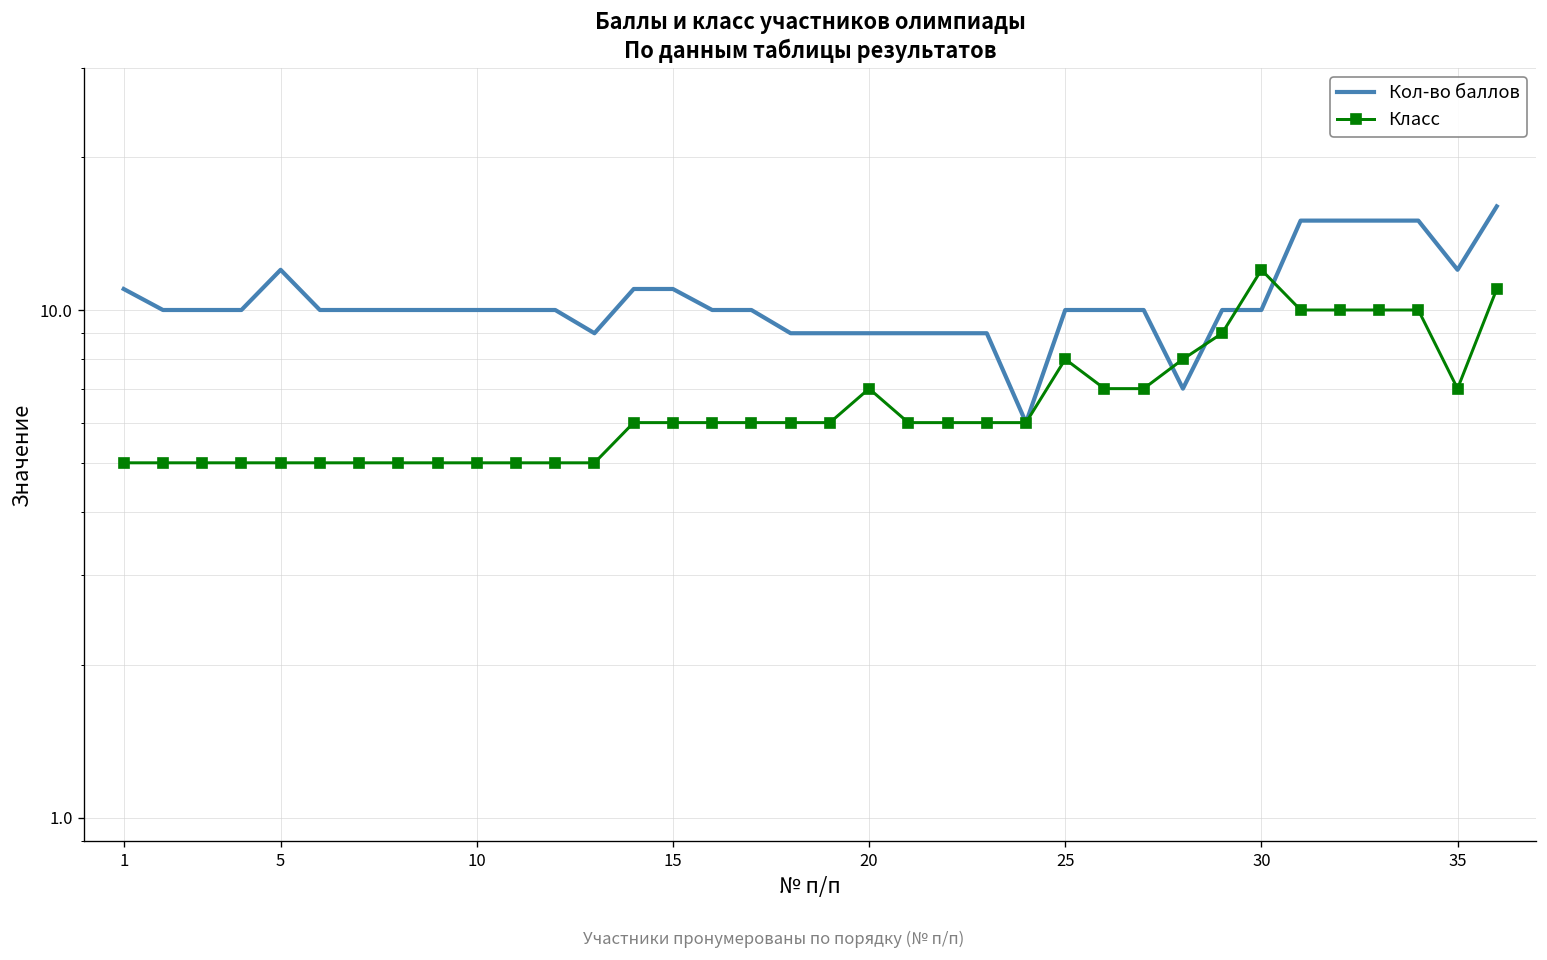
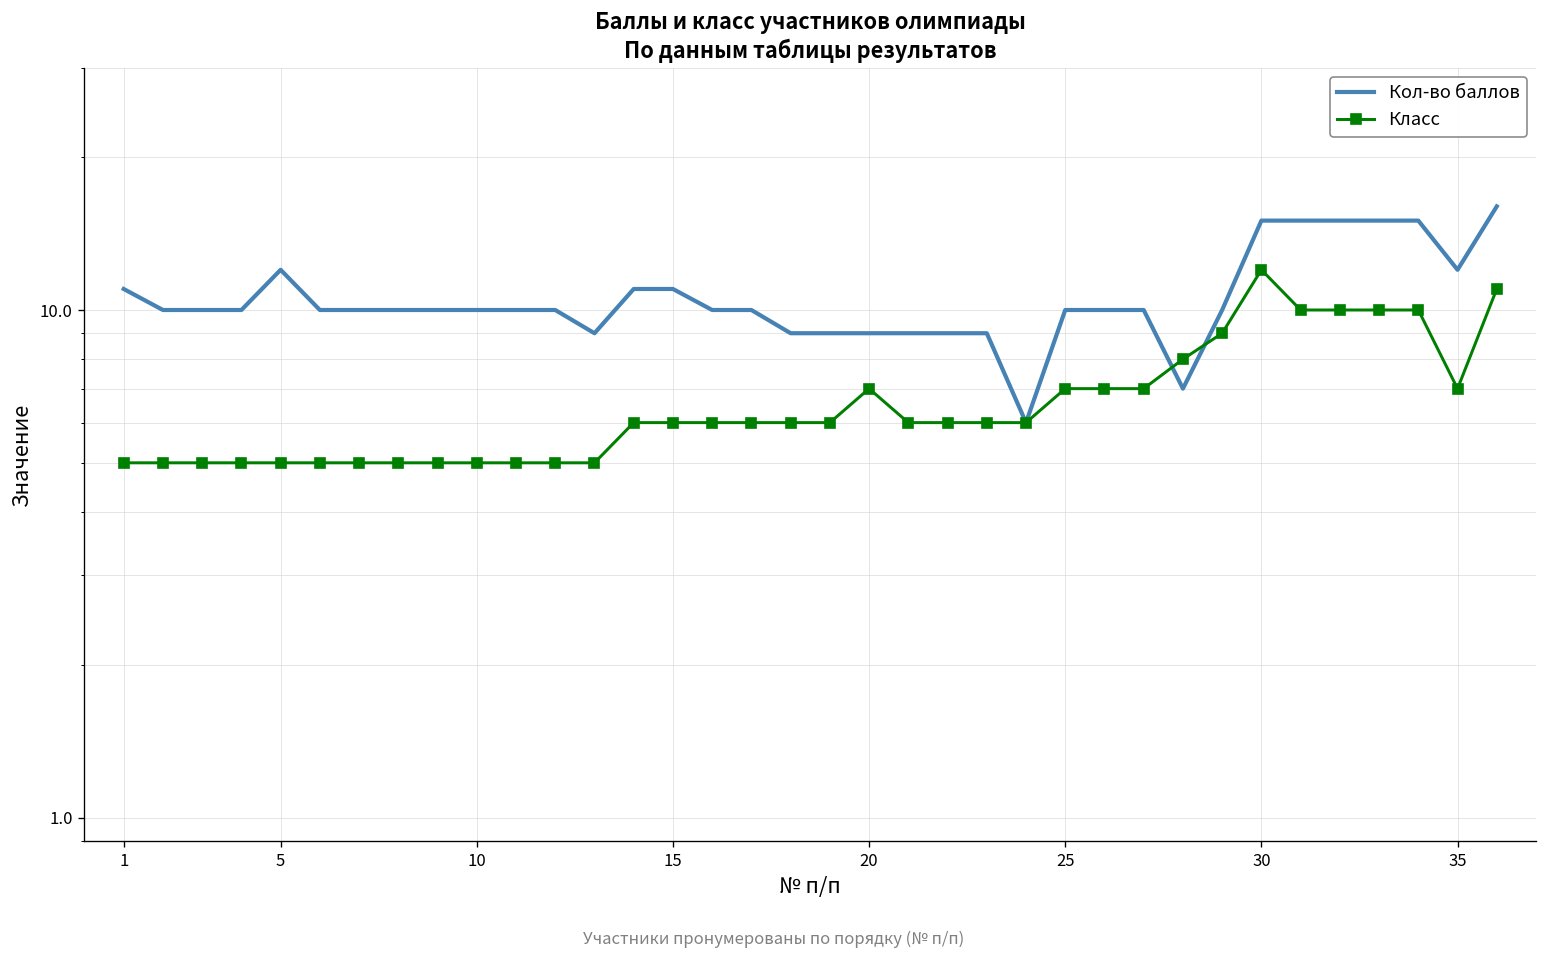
Класс, 25: 8 -> 7
Кол-во баллов, 30: 10 -> 15
